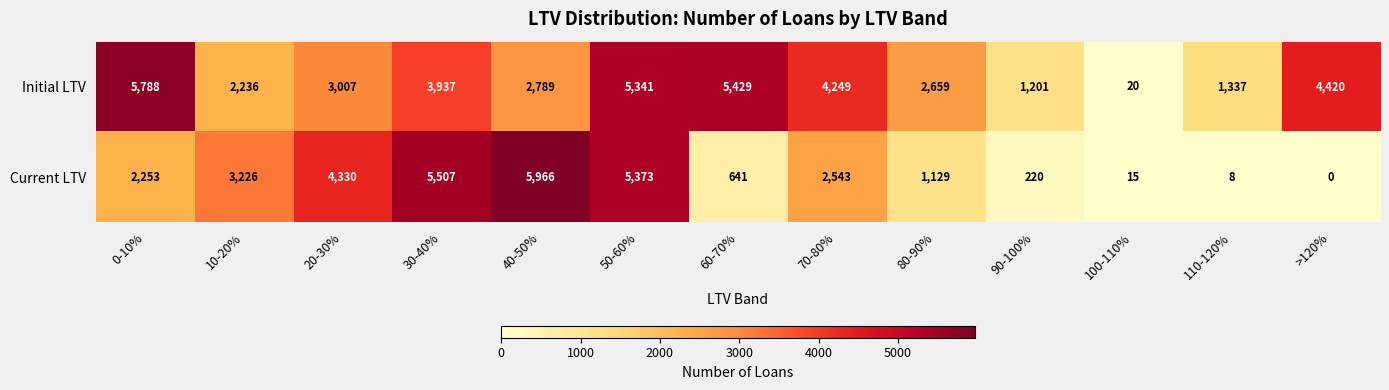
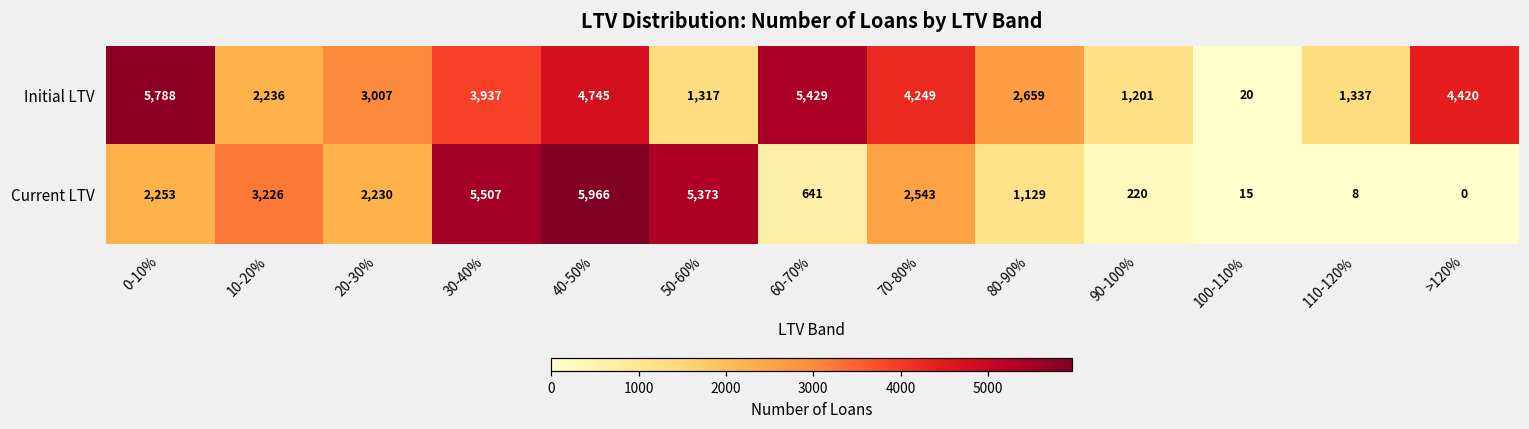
Initial LTV, 40-50%: 2,789 -> 4,745
Initial LTV, 50-60%: 5,341 -> 1,317
Current LTV, 20-30%: 4,330 -> 2,230
